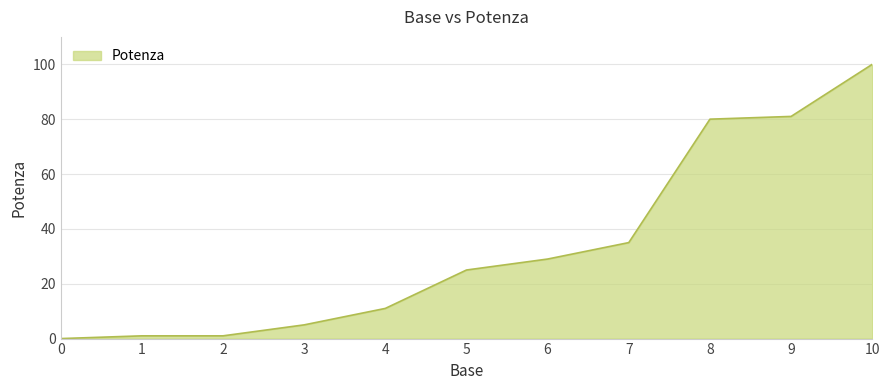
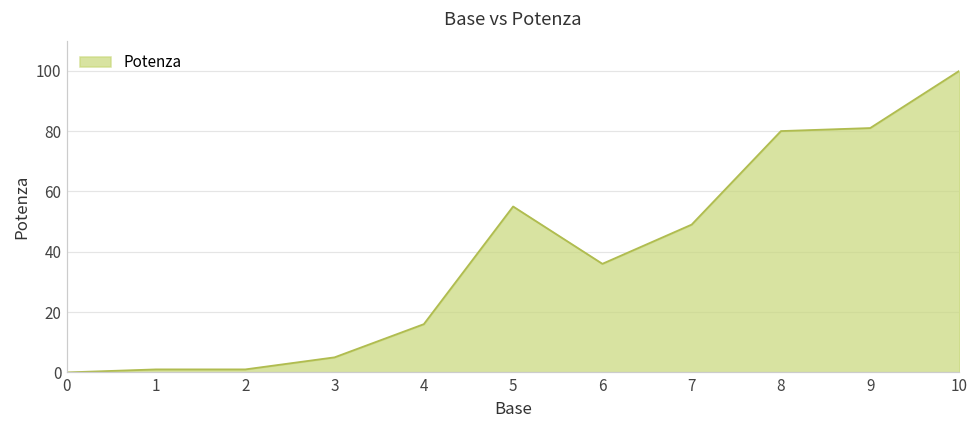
4: 11 -> 16
5: 25 -> 55
6: 29 -> 36
7: 35 -> 49
